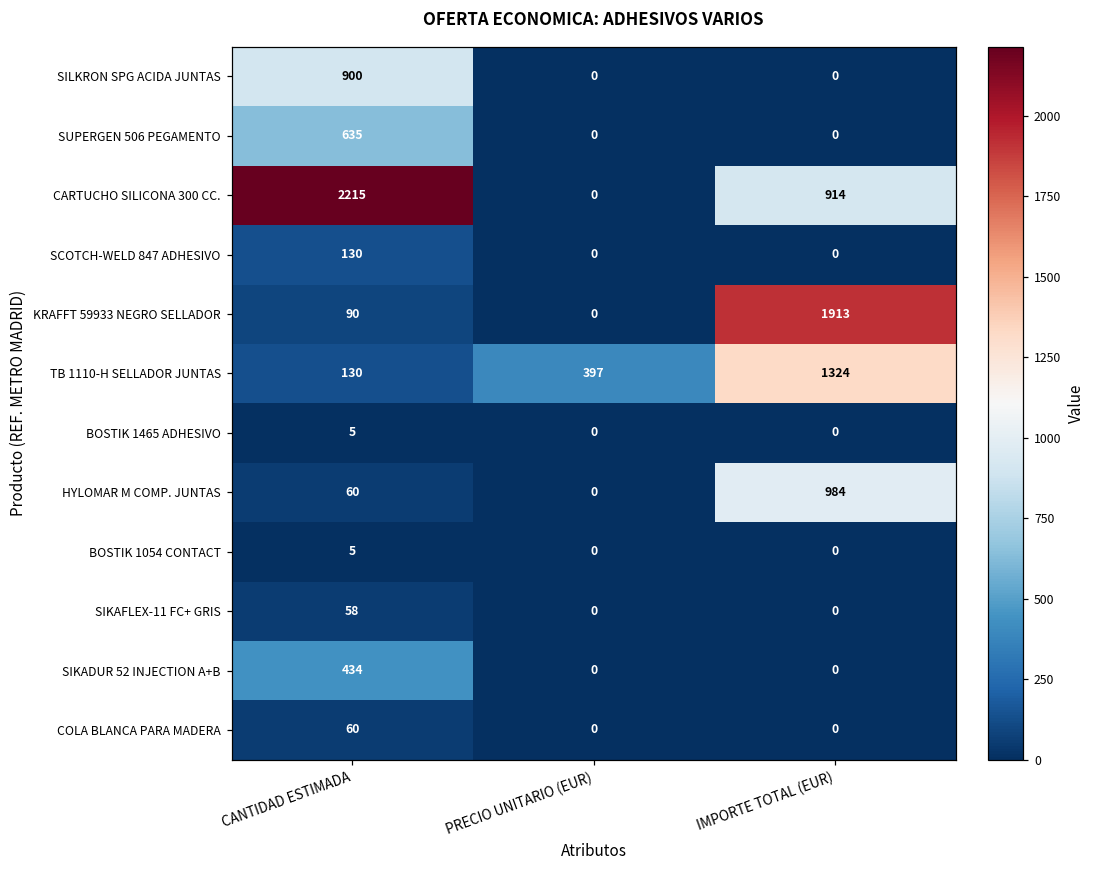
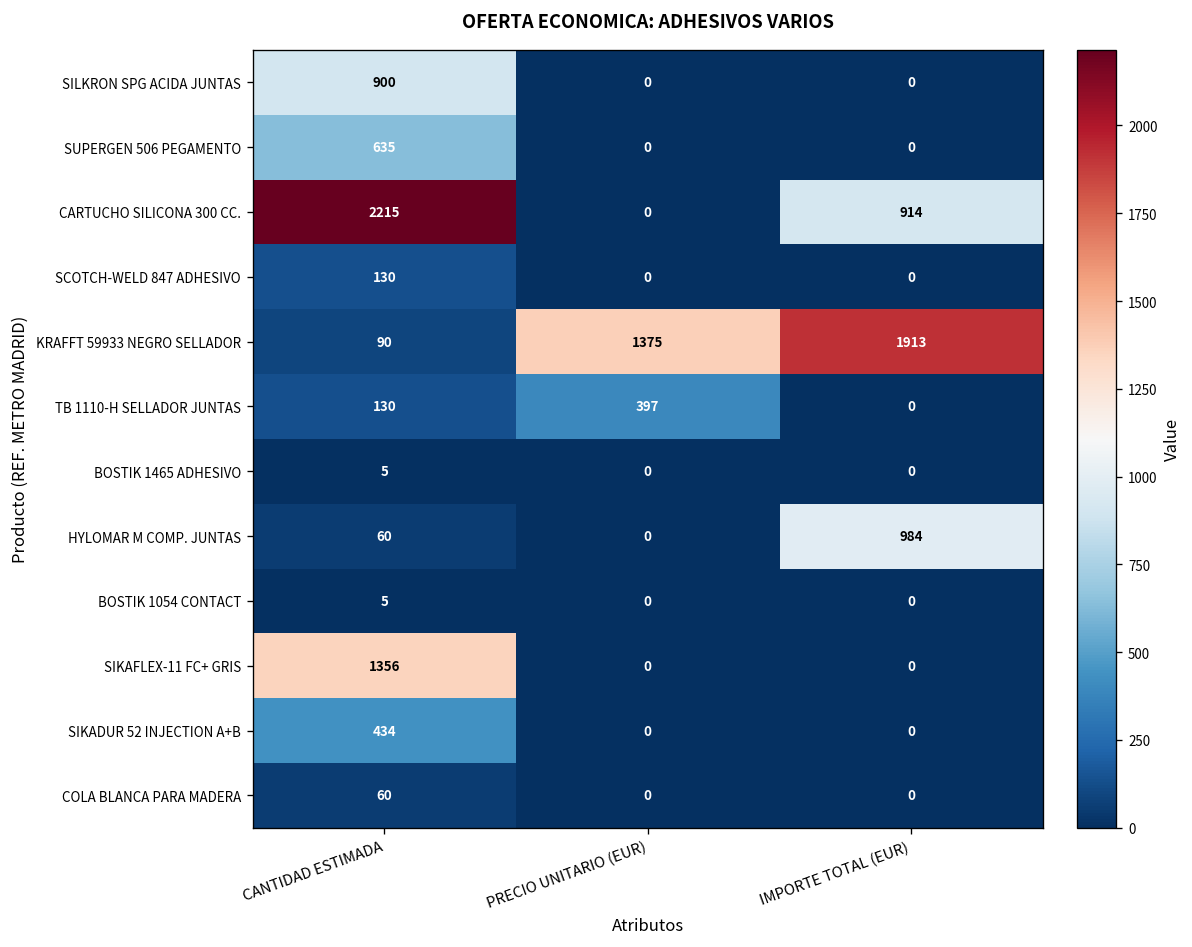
KRAFFT 59933 NEGRO SELLADOR, PRECIO UNITARIO (EUR): 0 -> 1375
TB 1110-H SELLADOR JUNTAS, IMPORTE TOTAL (EUR): 1324 -> 0
SIKAFLEX-11 FC+ GRIS, CANTIDAD ESTIMADA: 58 -> 1356
